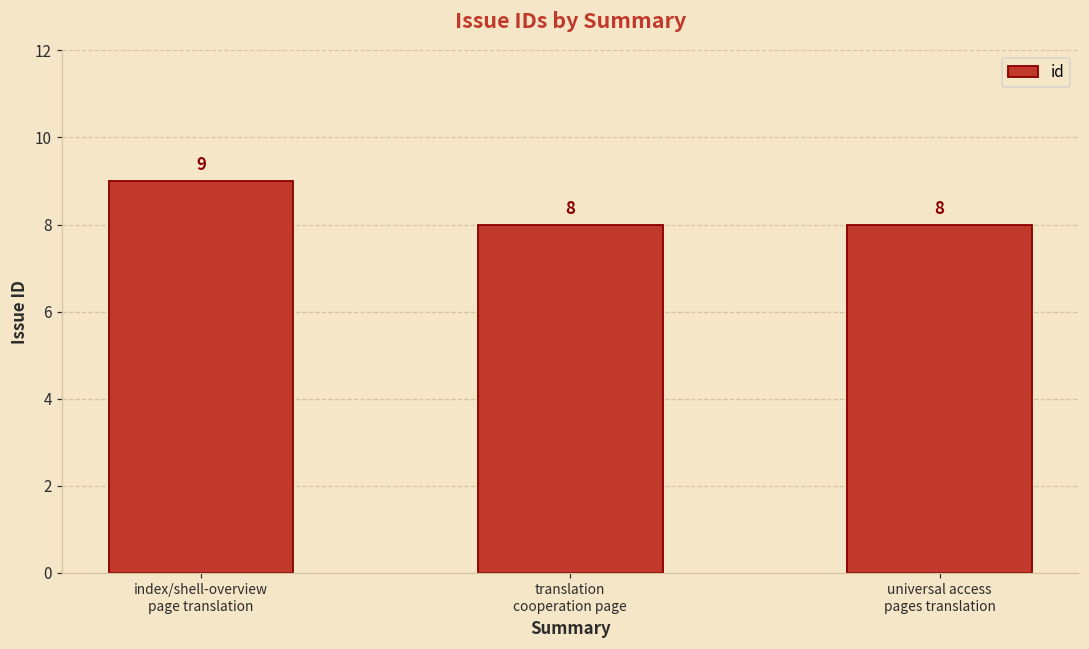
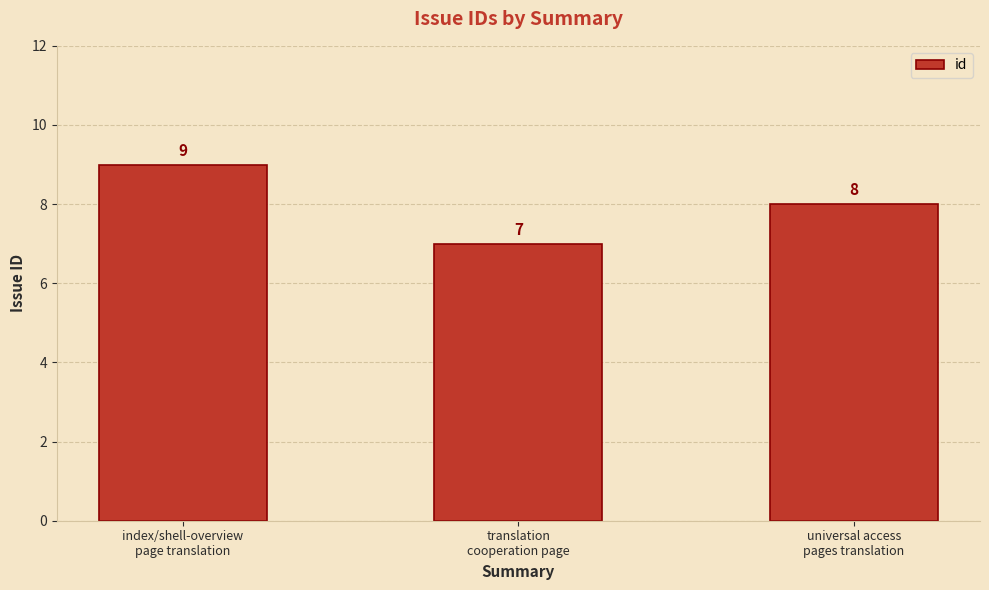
translation cooperation page: 8 -> 7
